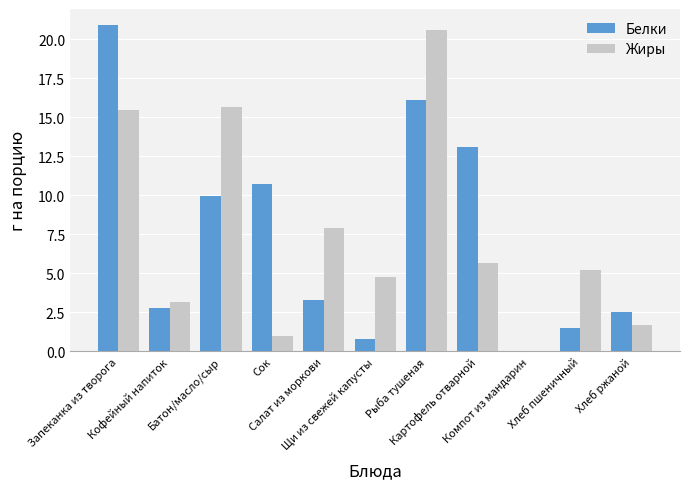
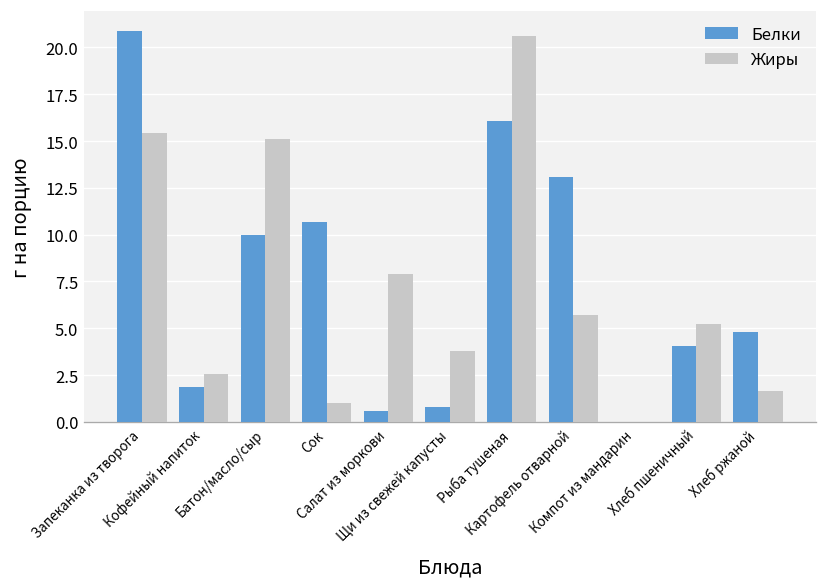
Белки, Кофейный напиток: 2.8 -> 1.9
Жиры, Кофейный напиток: 3.2 -> 2.6
Жиры, Батон/масло/сыр: 15.7 -> 15.1
Белки, Салат из моркови: 3.3 -> 0.6
Жиры, Щи из свежей капусты: 4.8 -> 3.8
Белки, Хлеб пшеничный: 1.5 -> 4.1
Белки, Хлеб ржаной: 2.5 -> 4.8
